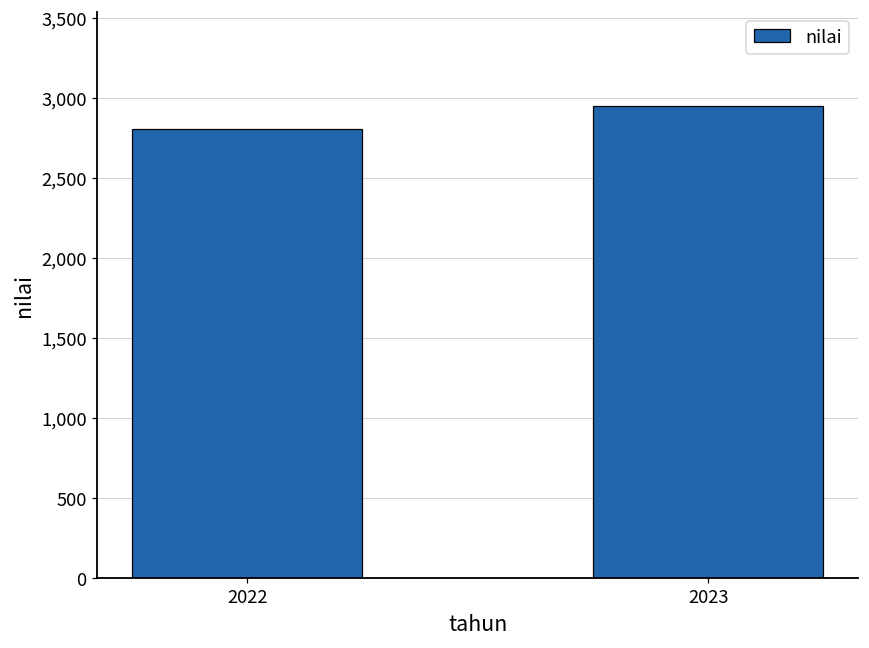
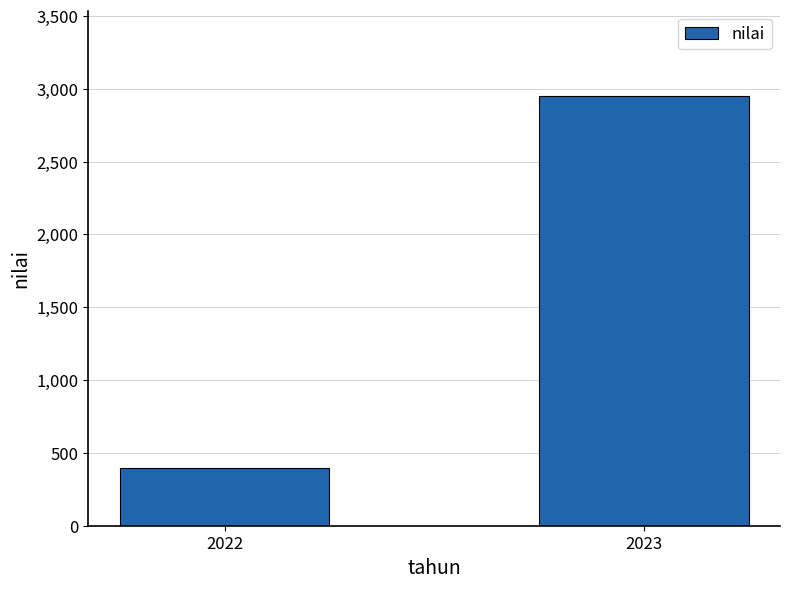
2022: 2,800 -> 400
